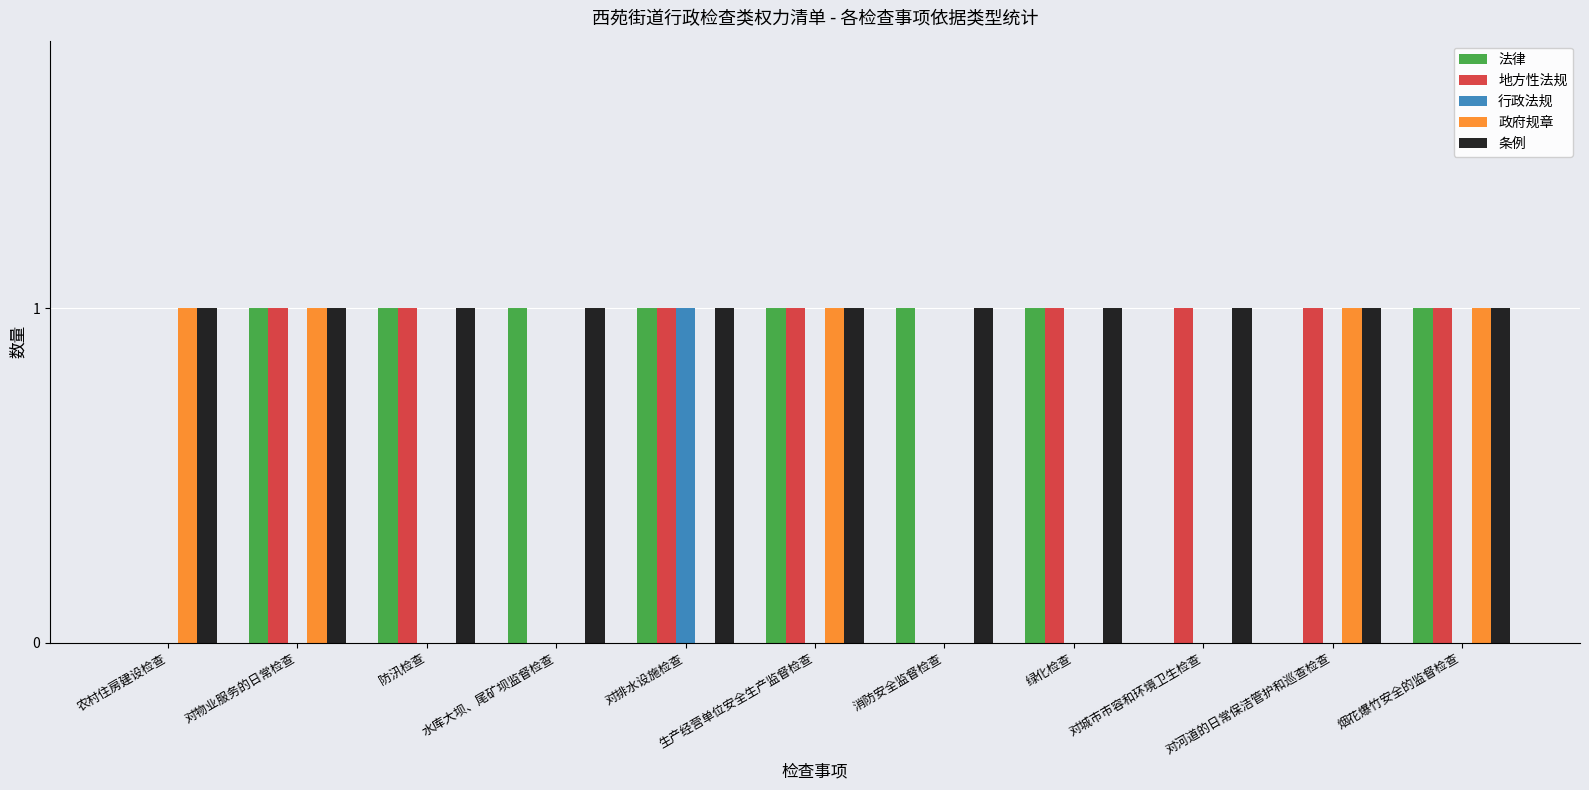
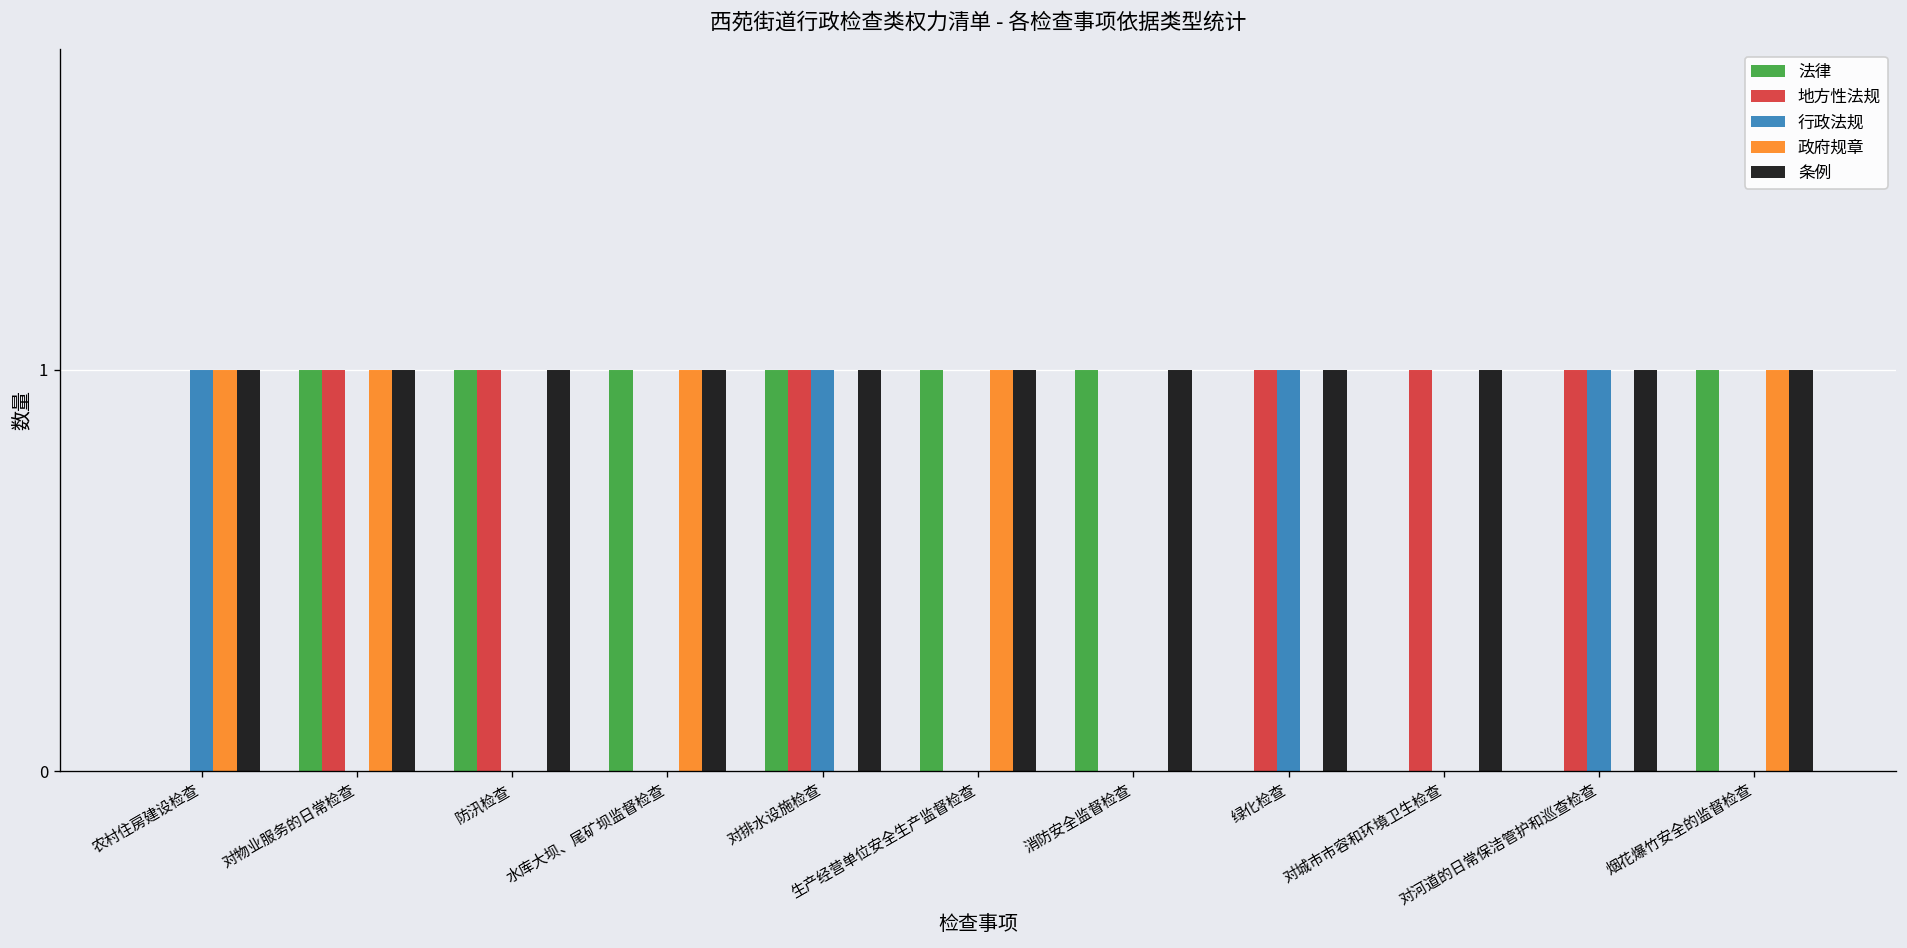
行政法规, 农村住房建设检查: 0 -> 1
政府规章, 水库大坝、尾矿坝监督检查: 0 -> 1
地方性法规, 生产经营单位安全生产监督检查: 1 -> 0
法律, 绿化检查: 1 -> 0
行政法规, 绿化检查: 0 -> 1
行政法规, 对河道的日常保洁管护和巡查检查: 0 -> 1
政府规章, 对河道的日常保洁管护和巡查检查: 1 -> 0
地方性法规, 烟花爆竹安全的监督检查: 1 -> 0
